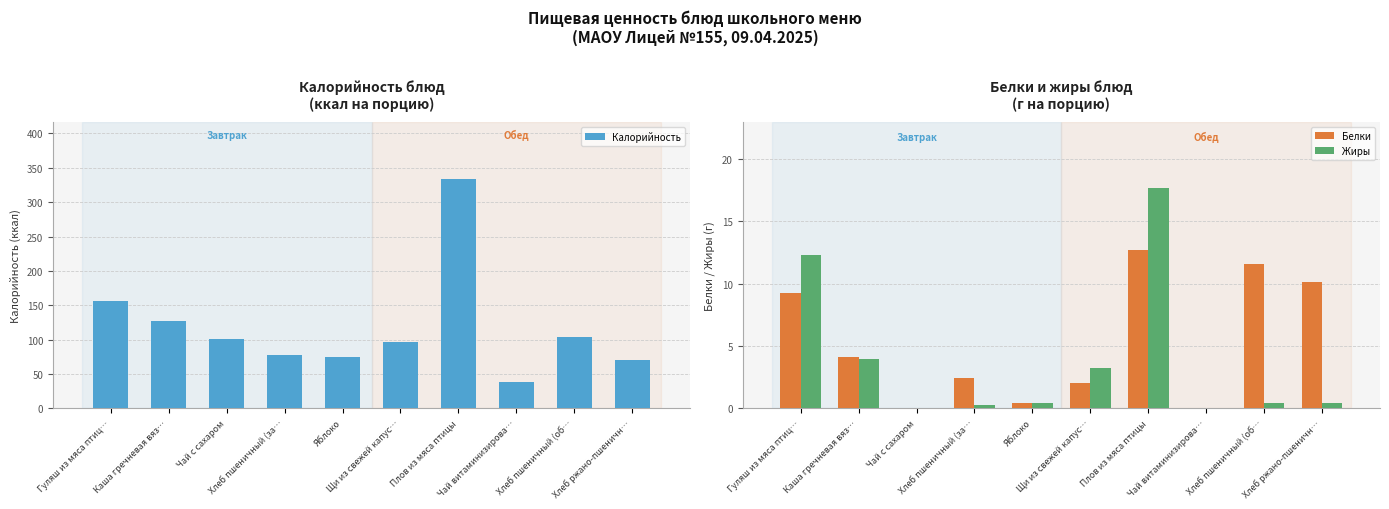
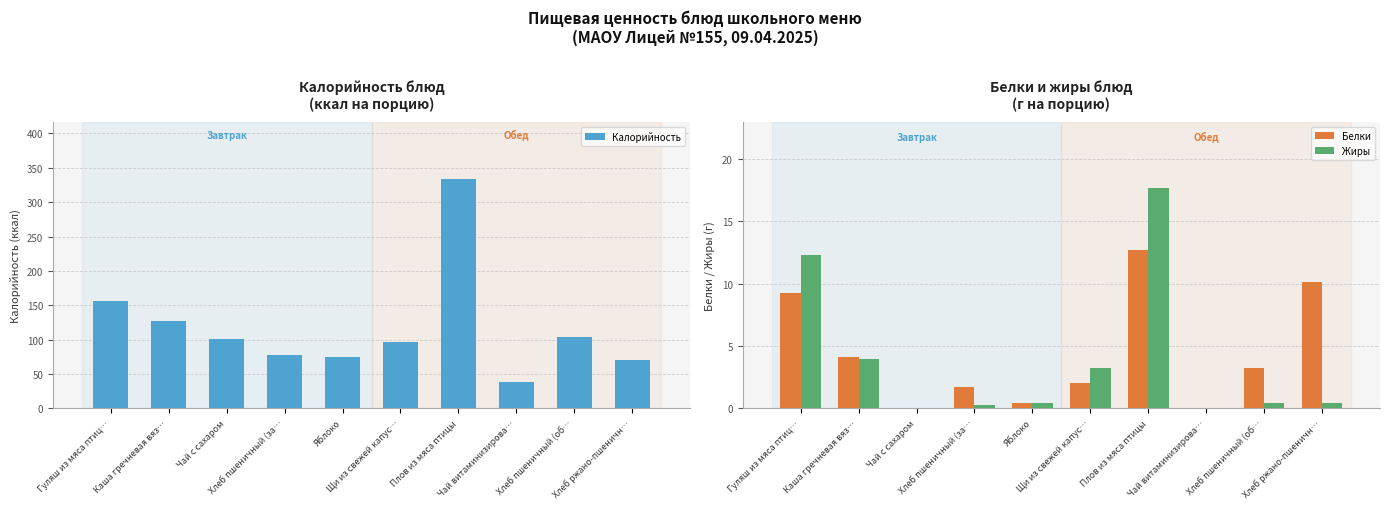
Белки и жиры блюд (г на порцию), Белки, Хлеб пшеничный (за…: 2.4 -> 1.7
Белки и жиры блюд (г на порцию), Белки, Хлеб пшеничный (об…: 11.6 -> 3.2
